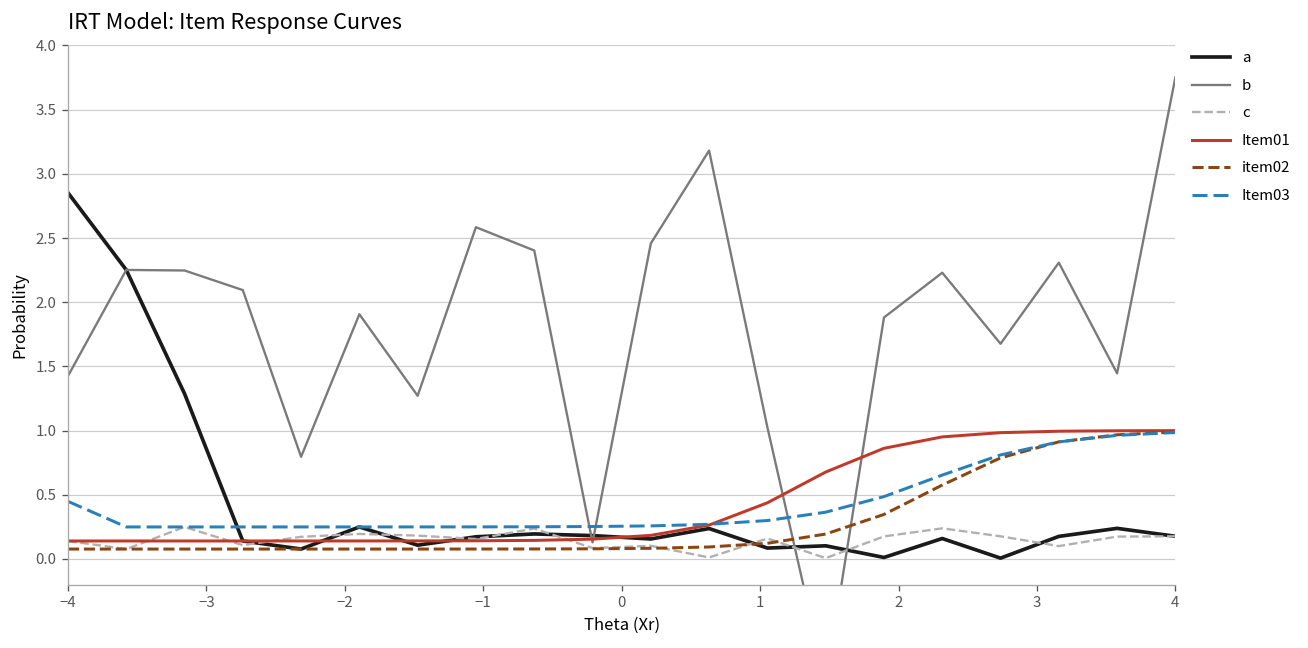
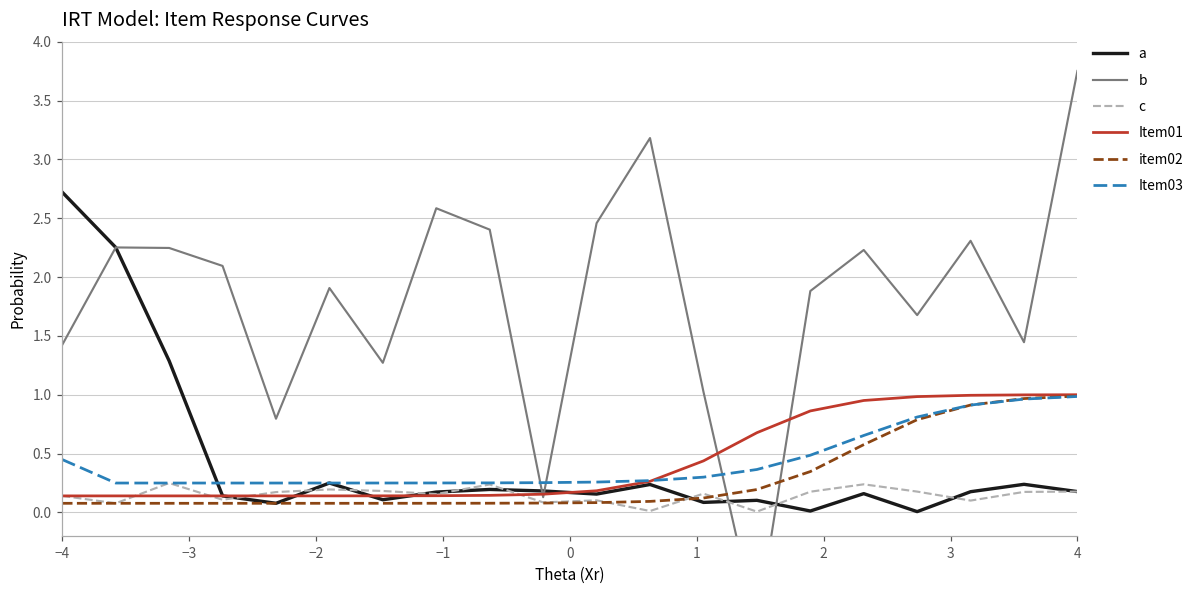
a, −4: 2.85 -> 2.72
